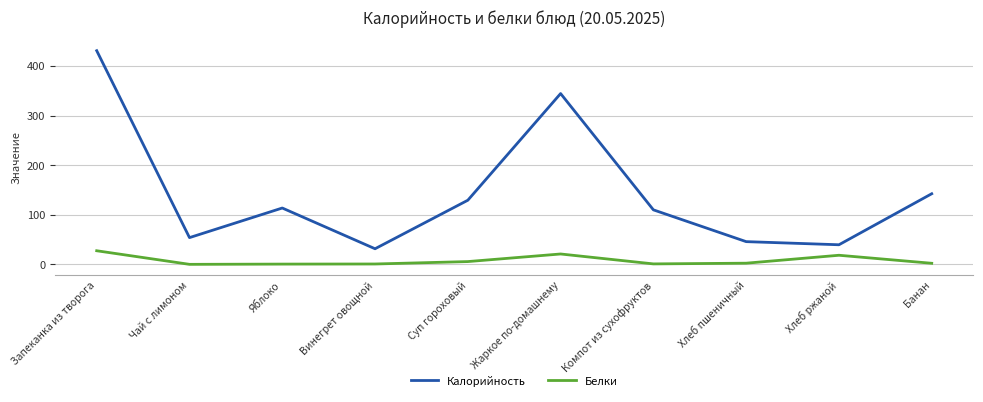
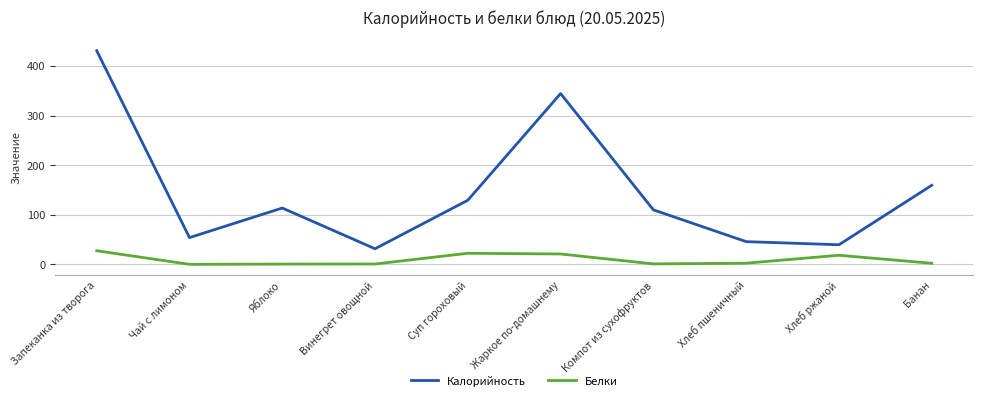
Белки, Суп гороховый: 10 -> 20
Калорийность, Банан: 140 -> 160
